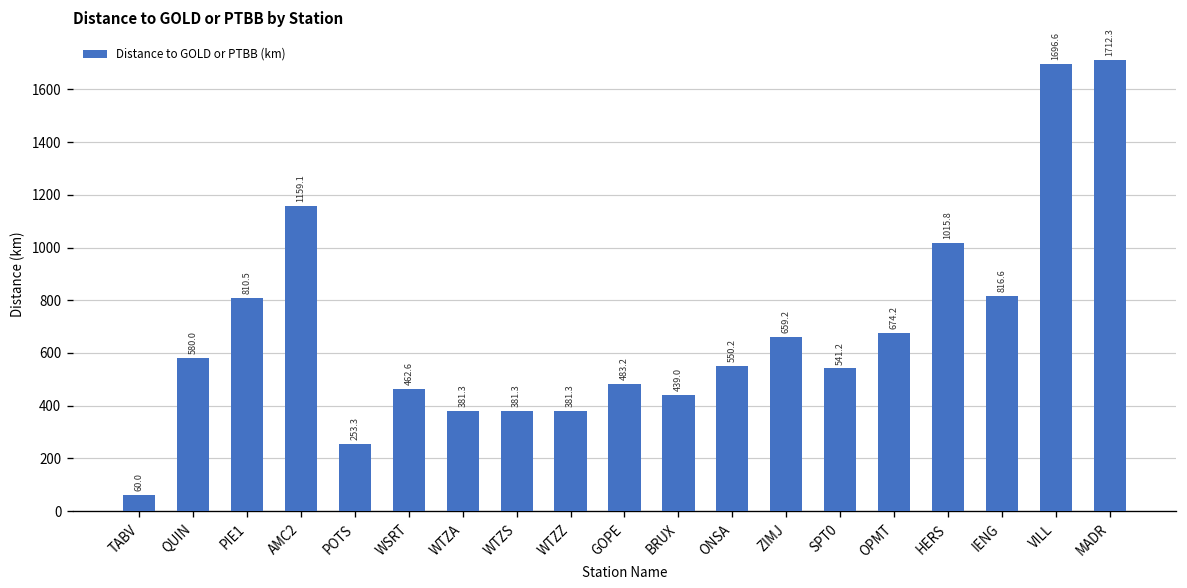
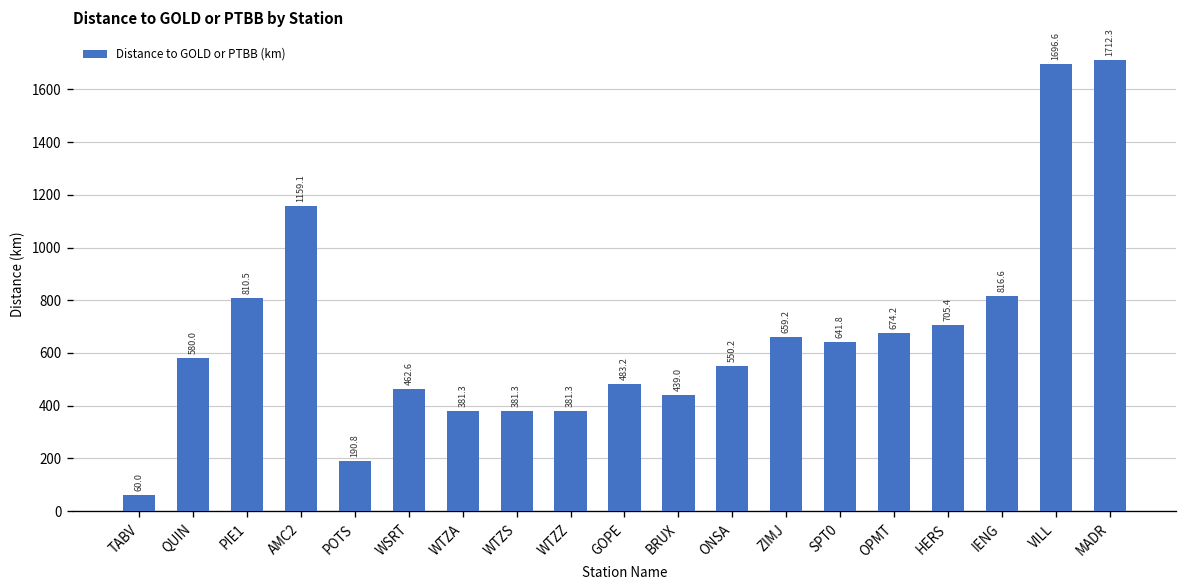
POTS: 253.3 -> 190.8
SPT0: 541.2 -> 641.8
HERS: 1015.8 -> 705.4
